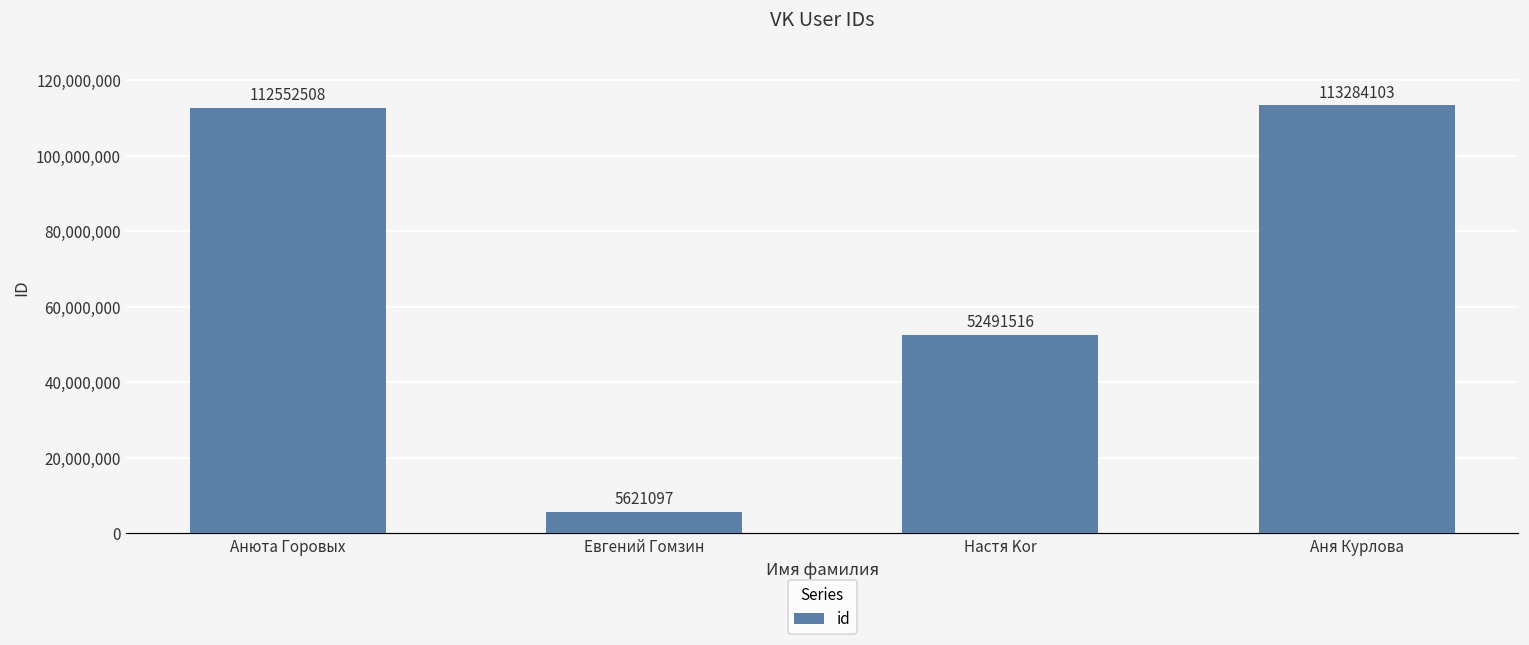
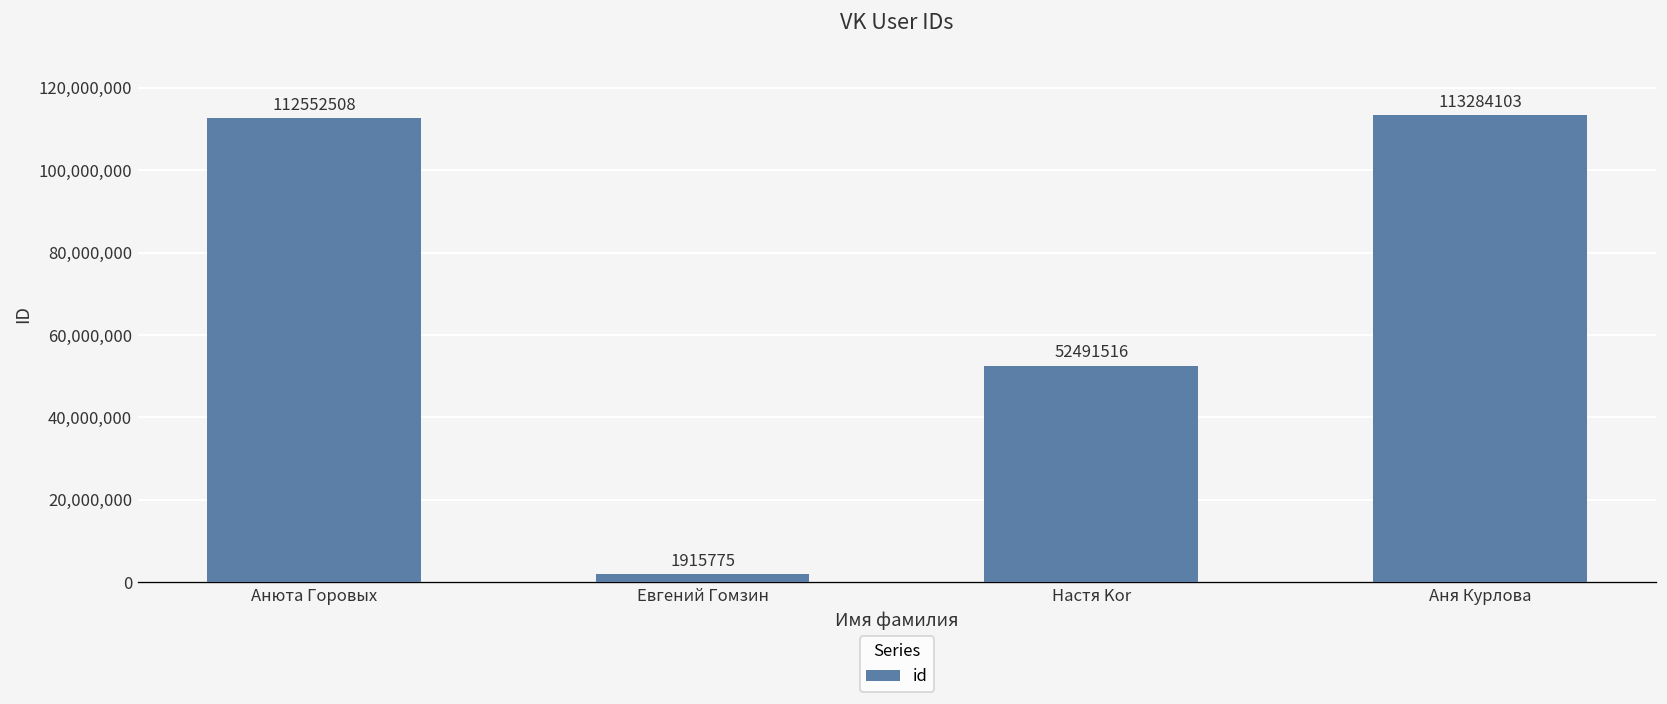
Евгений Гомзин: 5621097 -> 1915775
